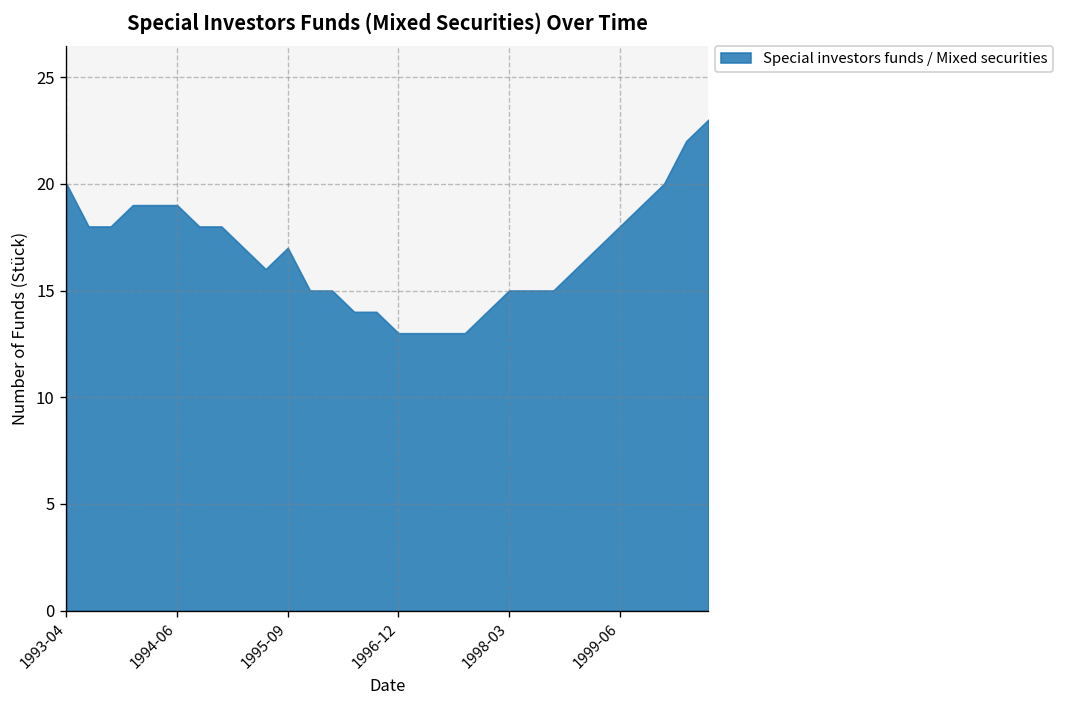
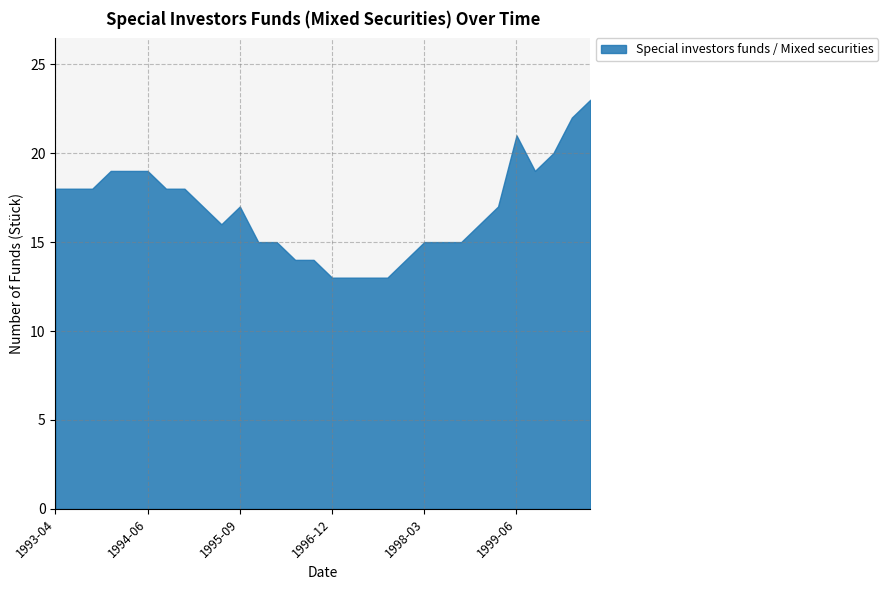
1993-04: 20 -> 18
1999-06: 18 -> 21
